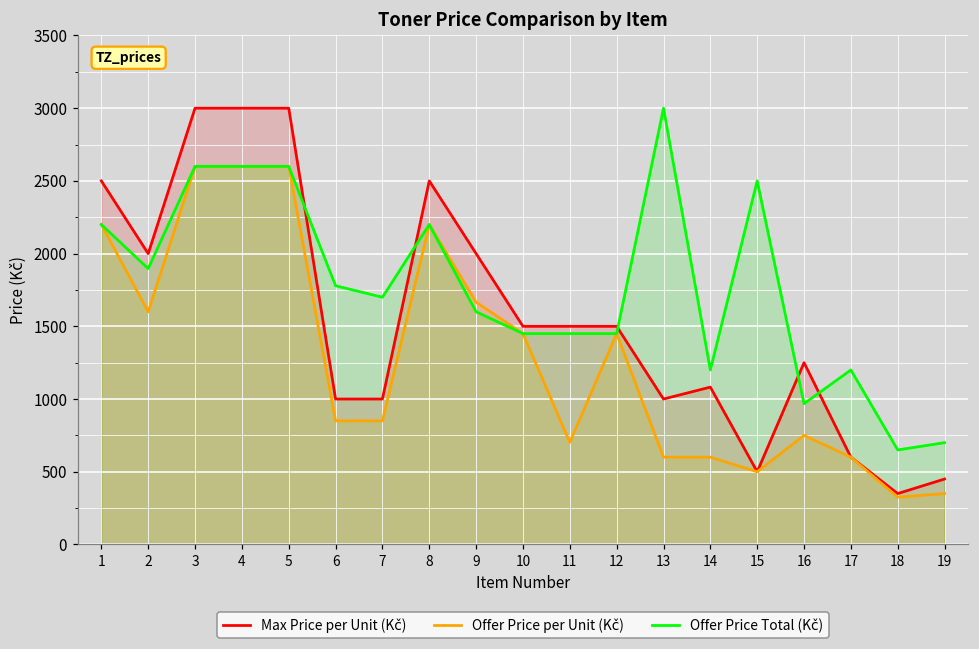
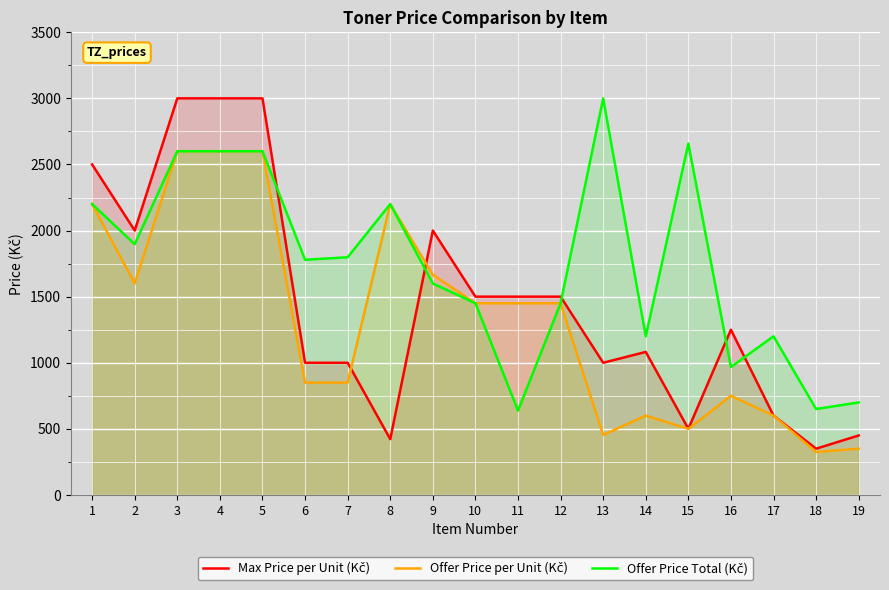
Offer Price Total (Kč), 7: 1700 -> 1800
Max Price per Unit (Kč), 8: 2500 -> 420
Offer Price per Unit (Kč), 11: 700 -> 1450
Offer Price Total (Kč), 11: 1450 -> 640
Offer Price per Unit (Kč), 13: 600 -> 450
Offer Price Total (Kč), 15: 2500 -> 2660
